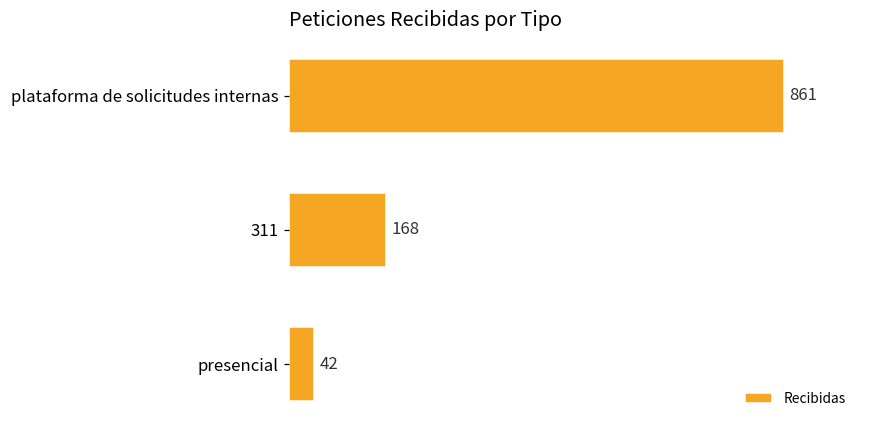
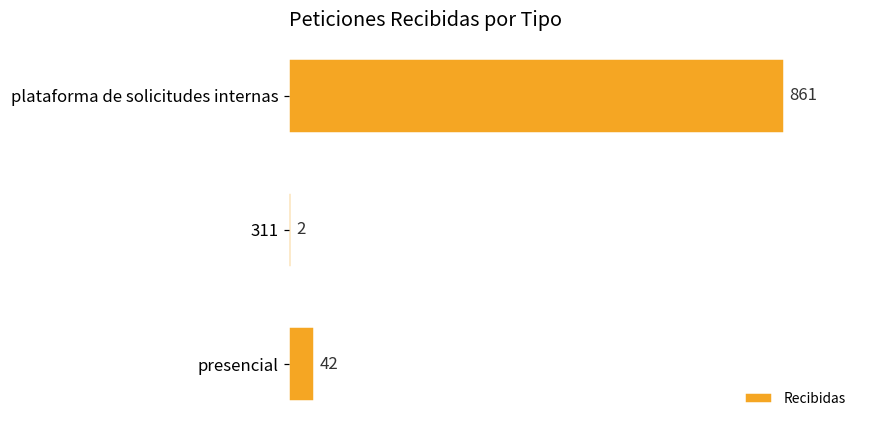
311: 168 -> 2
